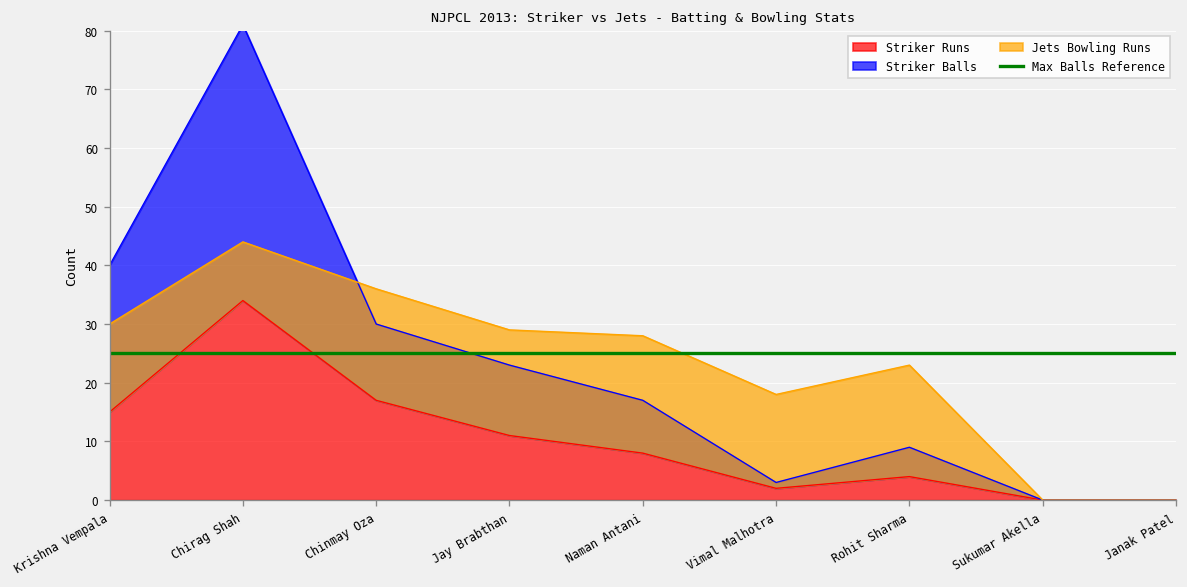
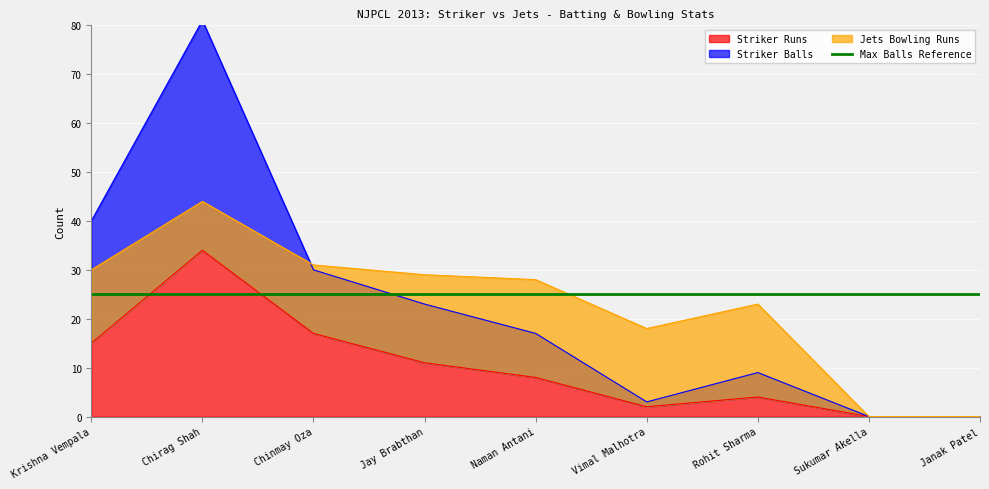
Jets Bowling Runs, Chinmay Oza: 19 -> 14
